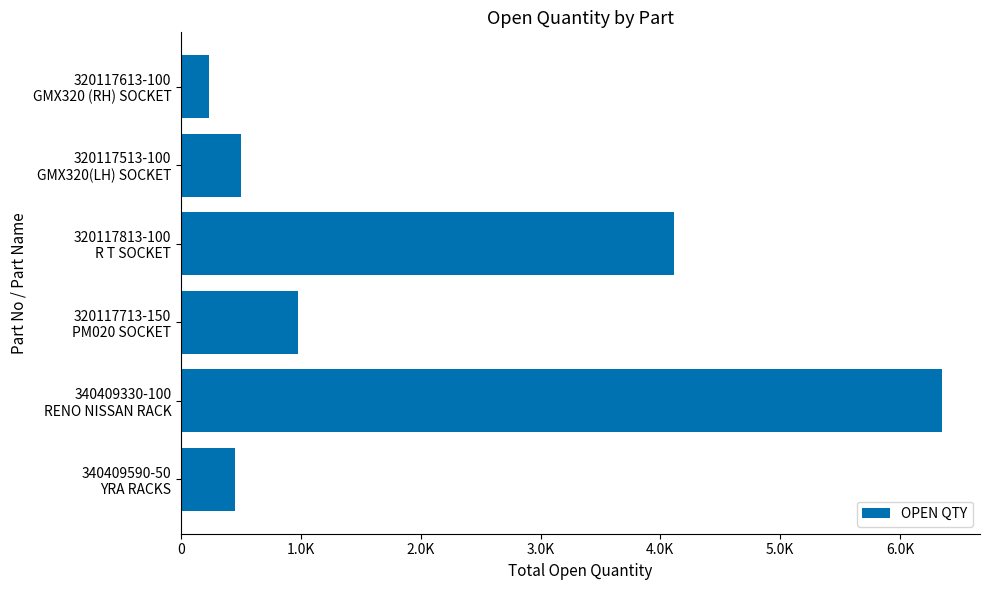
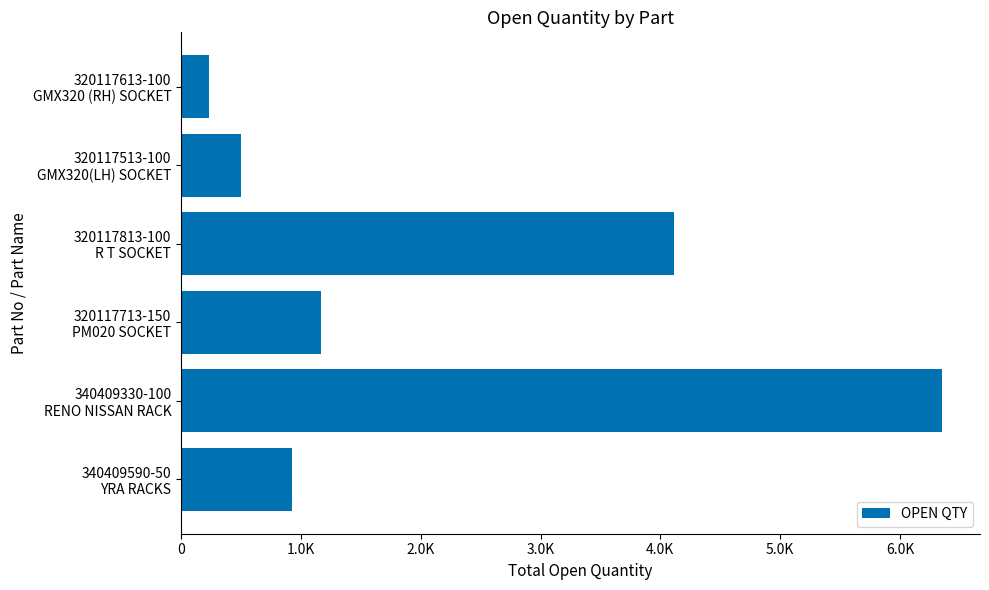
320117713-150 PM020 SOCKET: 980 -> 1170
340409590-50 YRA RACKS: 450 -> 930
